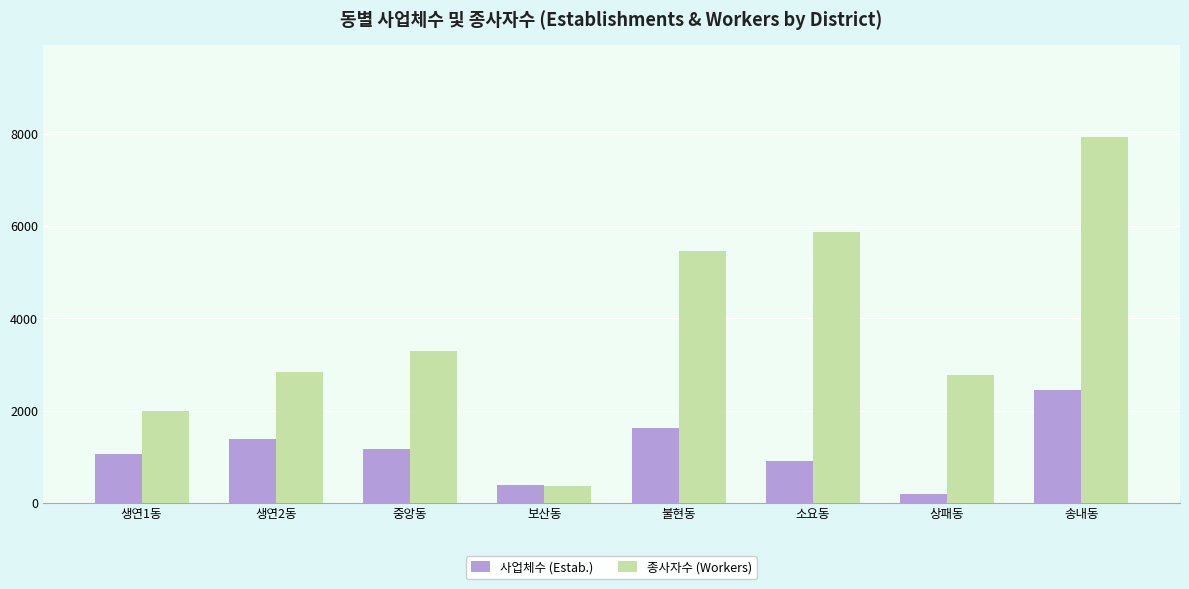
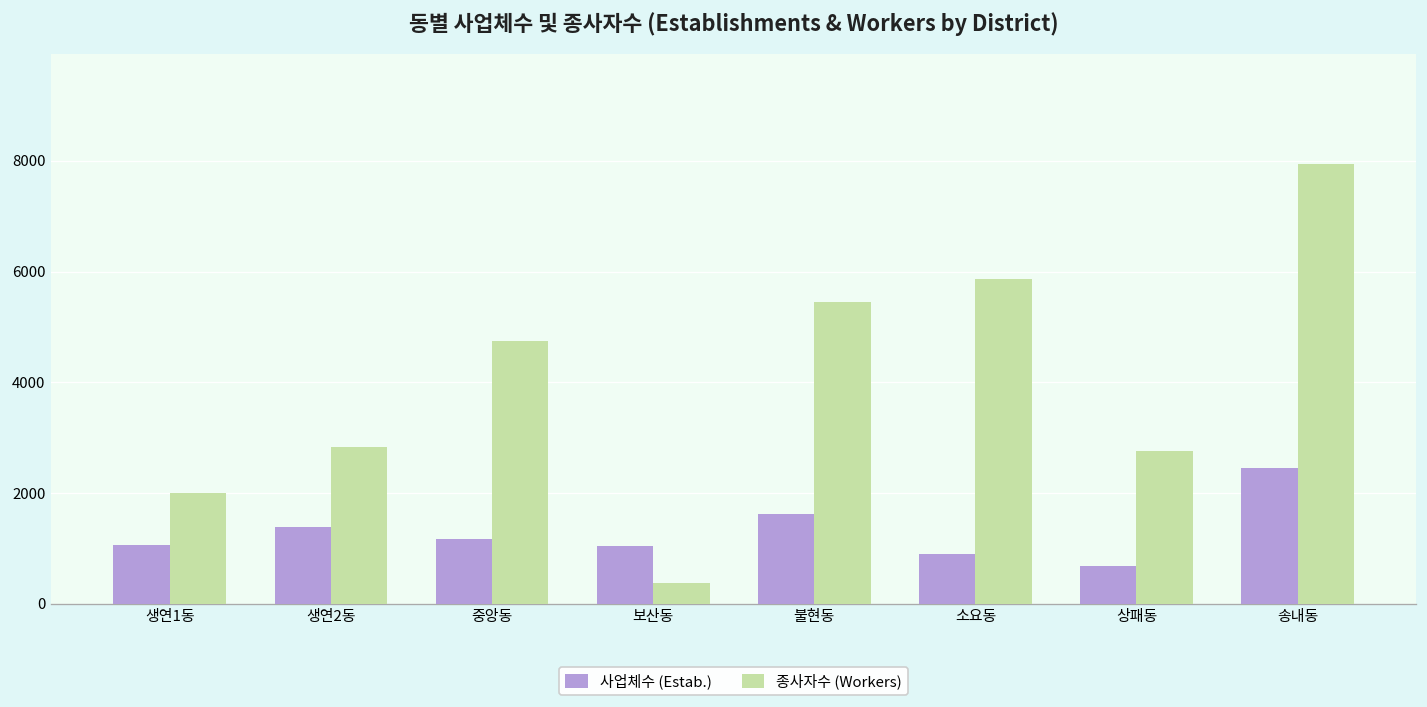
종사자수 (Workers), 중앙동: 3300 -> 4700
사업체수 (Estab.), 보산동: 400 -> 1000
사업체수 (Estab.), 상패동: 200 -> 700
